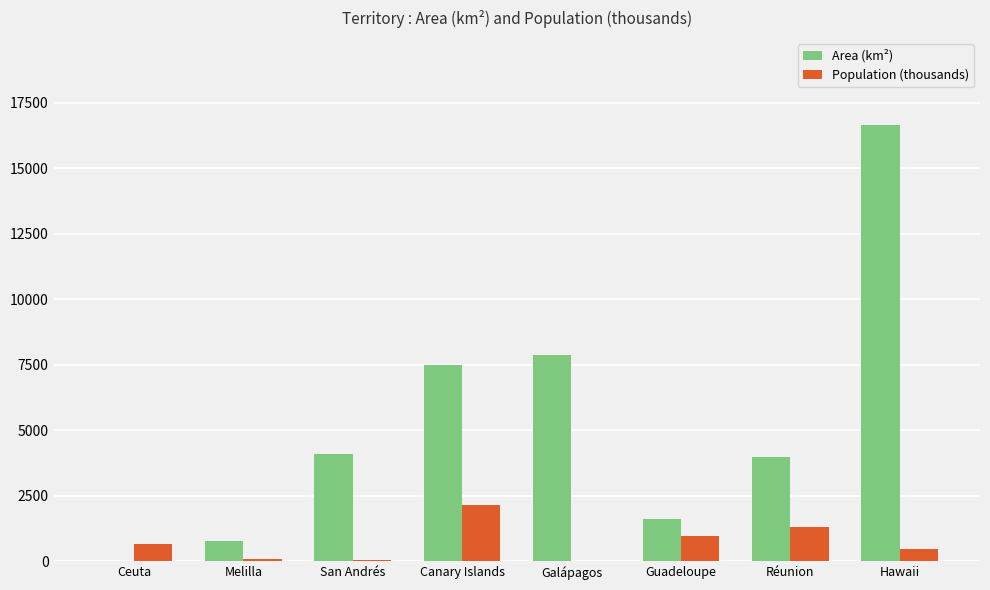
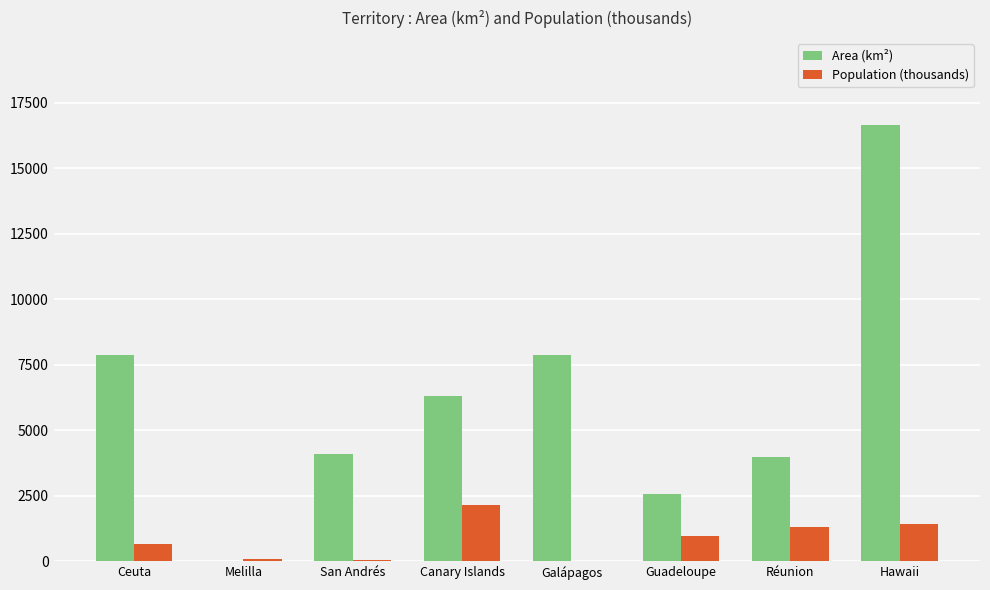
Area (km²), Ceuta: 0 -> 7900
Area (km²), Melilla: 800 -> 0
Area (km²), Canary Islands: 7500 -> 6300
Area (km²), Guadeloupe: 1600 -> 2600
Population (thousands), Hawaii: 500 -> 1400
